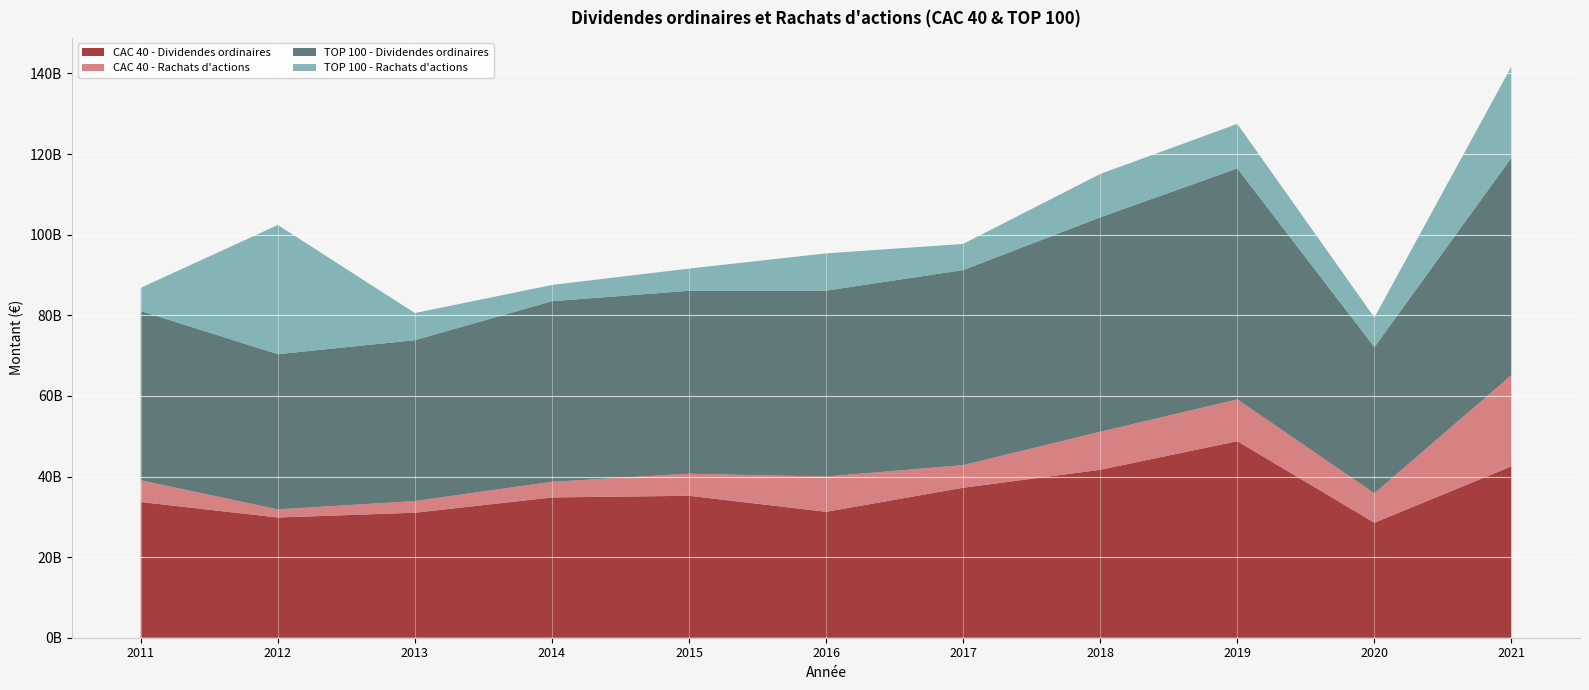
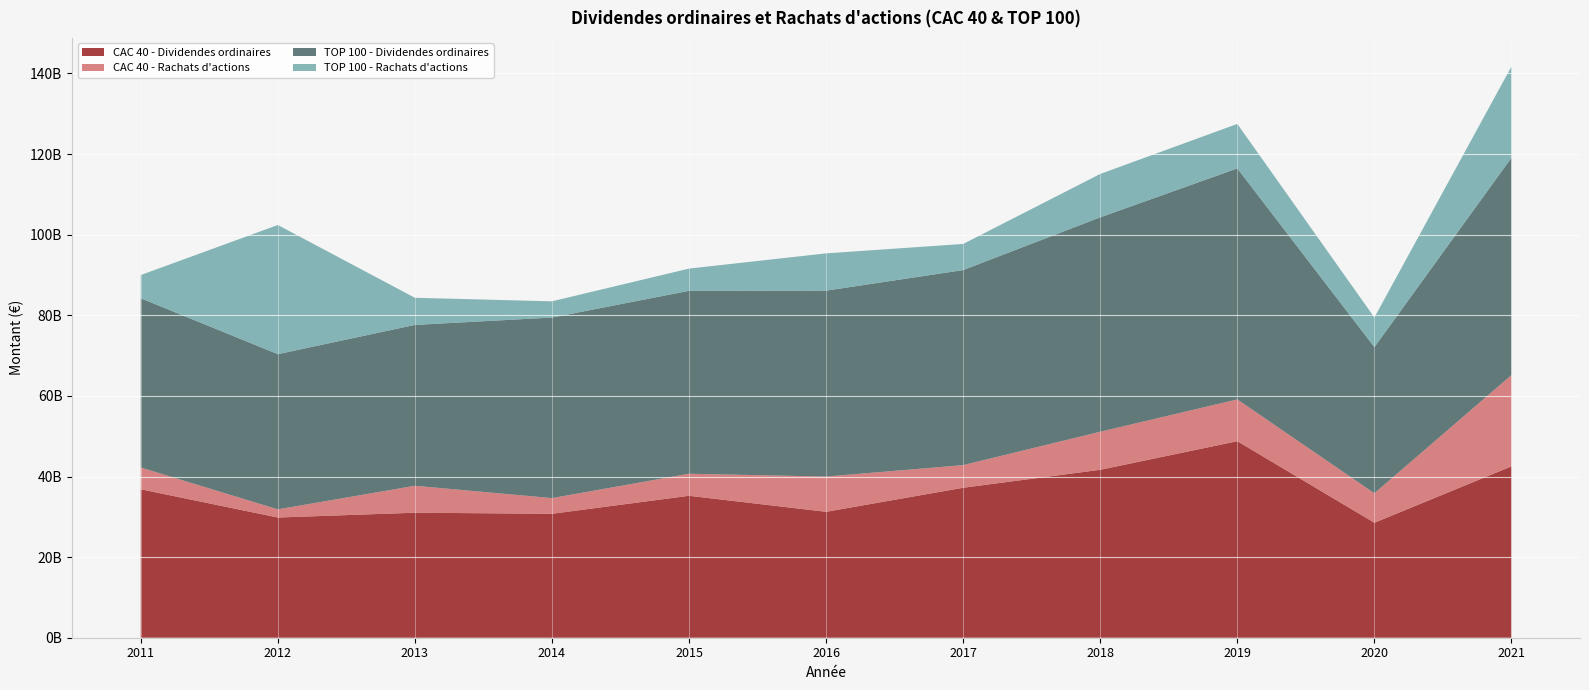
CAC 40 - Dividendes ordinaires, 2011: 34000000000 -> 37000000000
CAC 40 - Rachats d'actions, 2013: 3000000000 -> 7000000000
CAC 40 - Dividendes ordinaires, 2014: 35000000000 -> 31000000000
